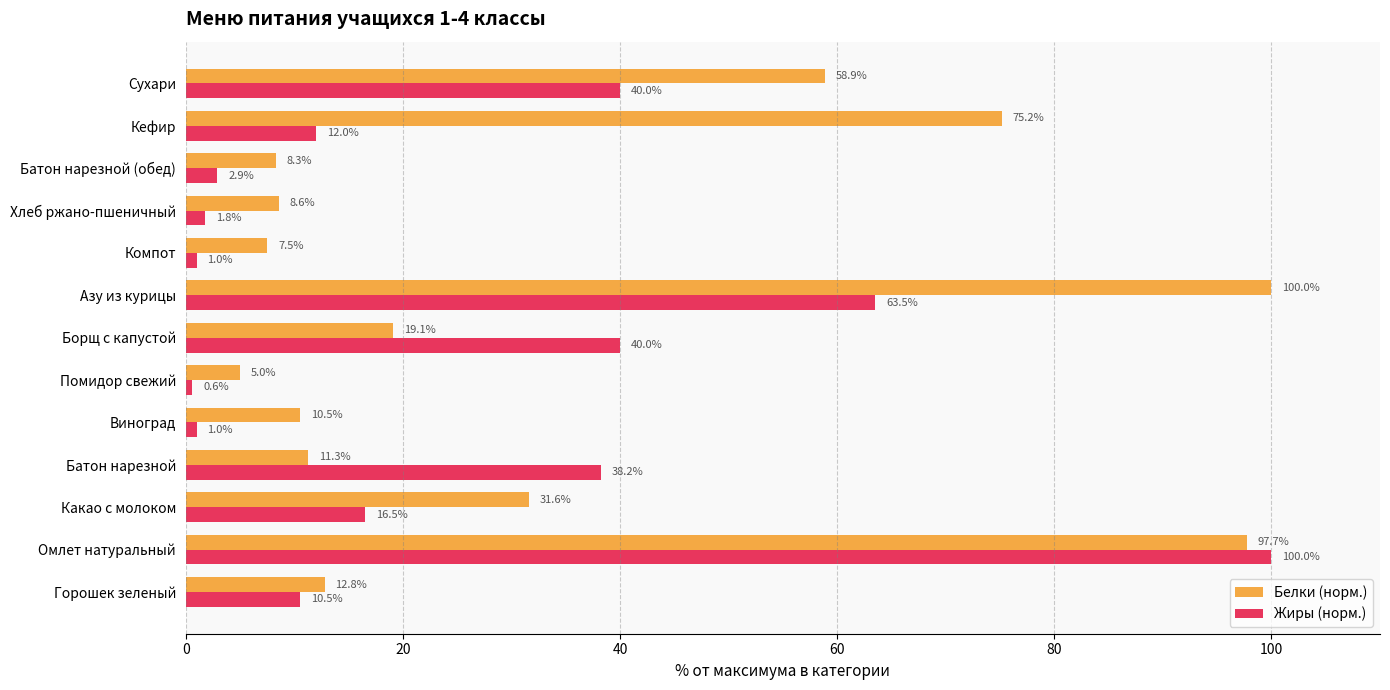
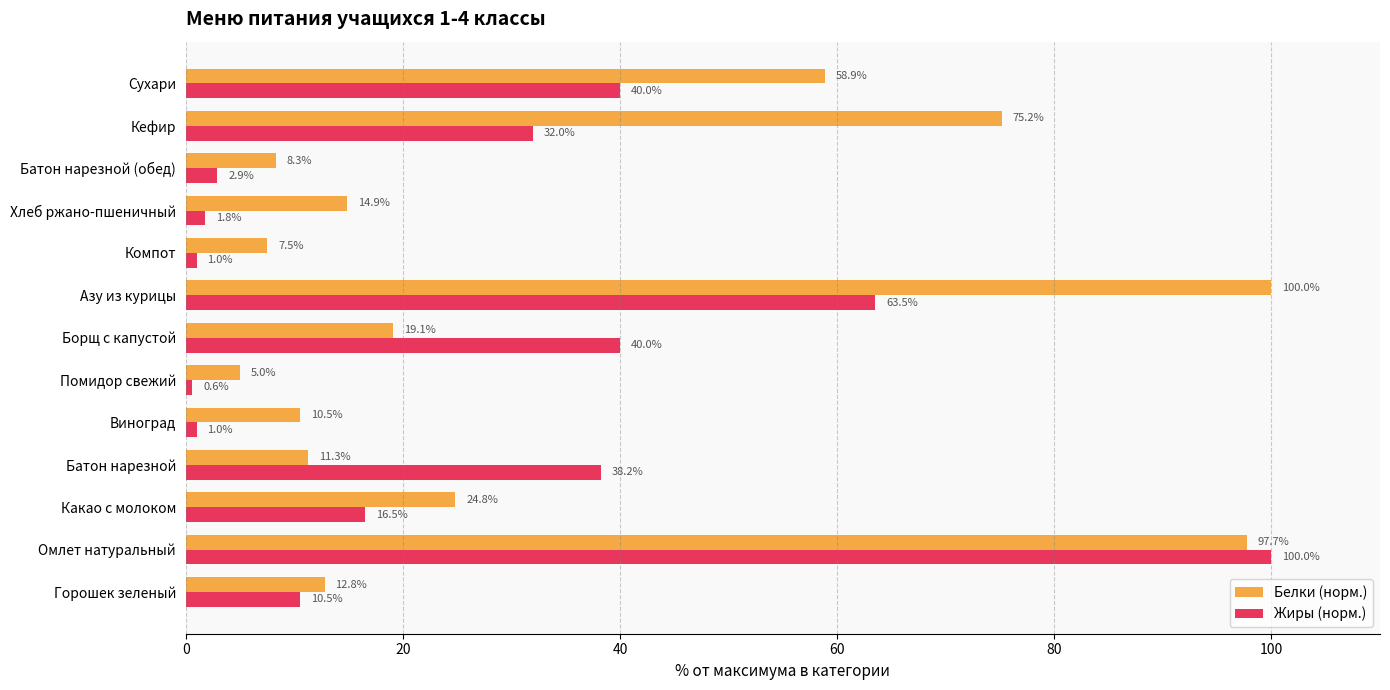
Жиры (норм.), Кефир: 12.0% -> 32.0%
Белки (норм.), Хлеб ржано-пшеничный: 8.6% -> 14.9%
Белки (норм.), Какао с молоком: 31.6% -> 24.8%
